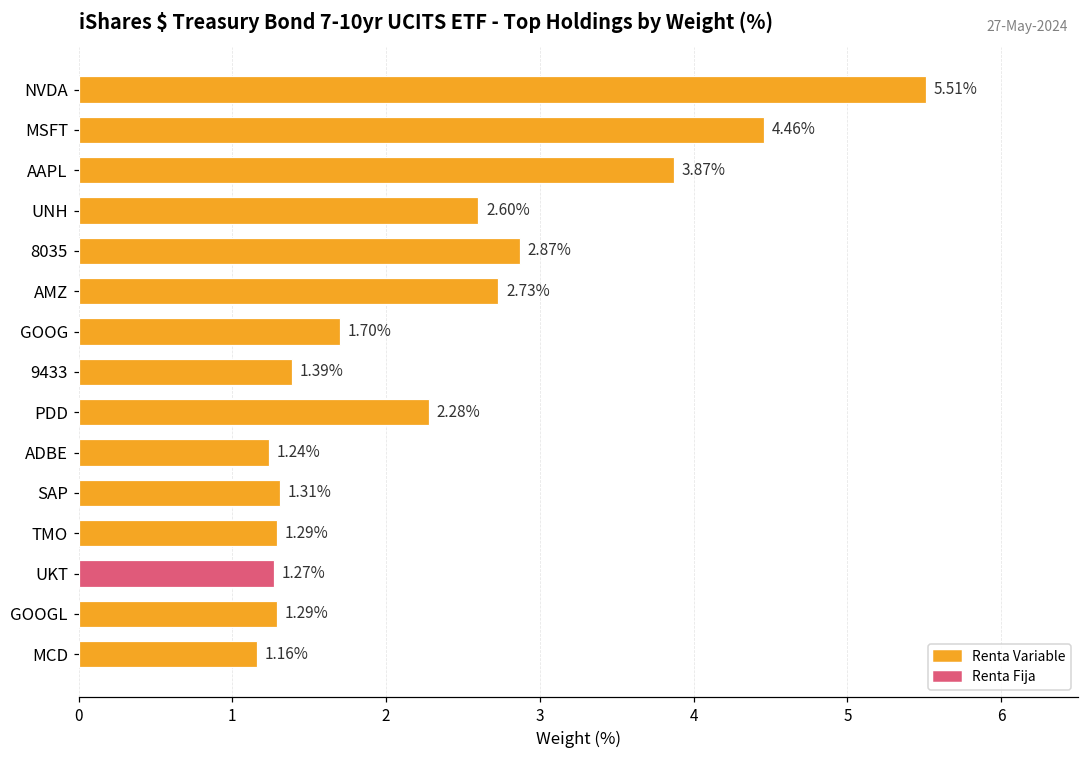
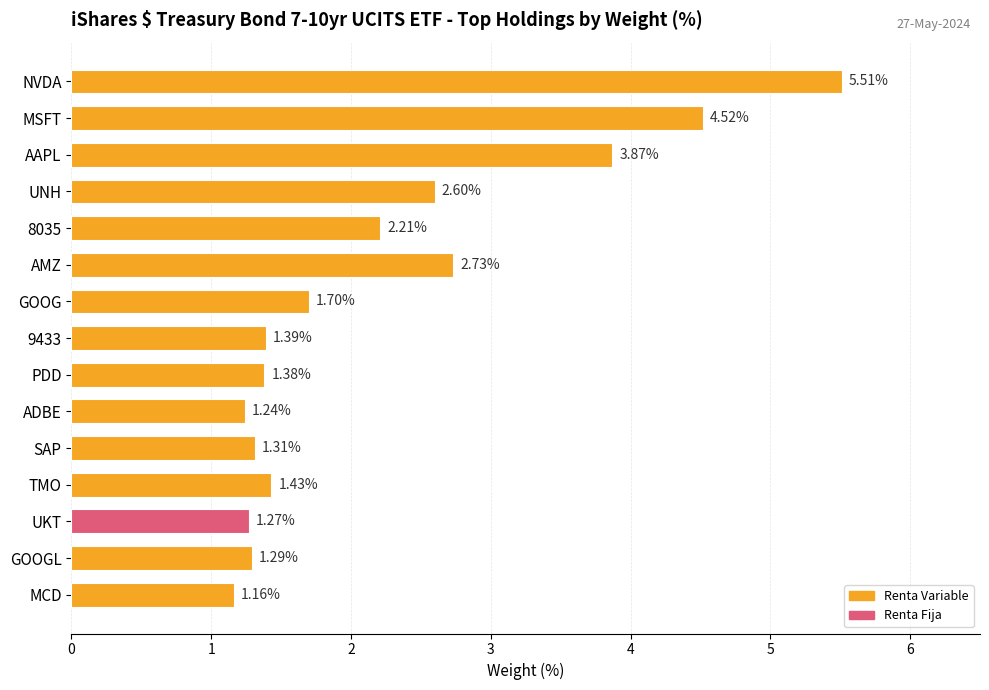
MSFT: 4.46% -> 4.52%
8035: 2.87% -> 2.21%
PDD: 2.28% -> 1.38%
TMO: 1.29% -> 1.43%
